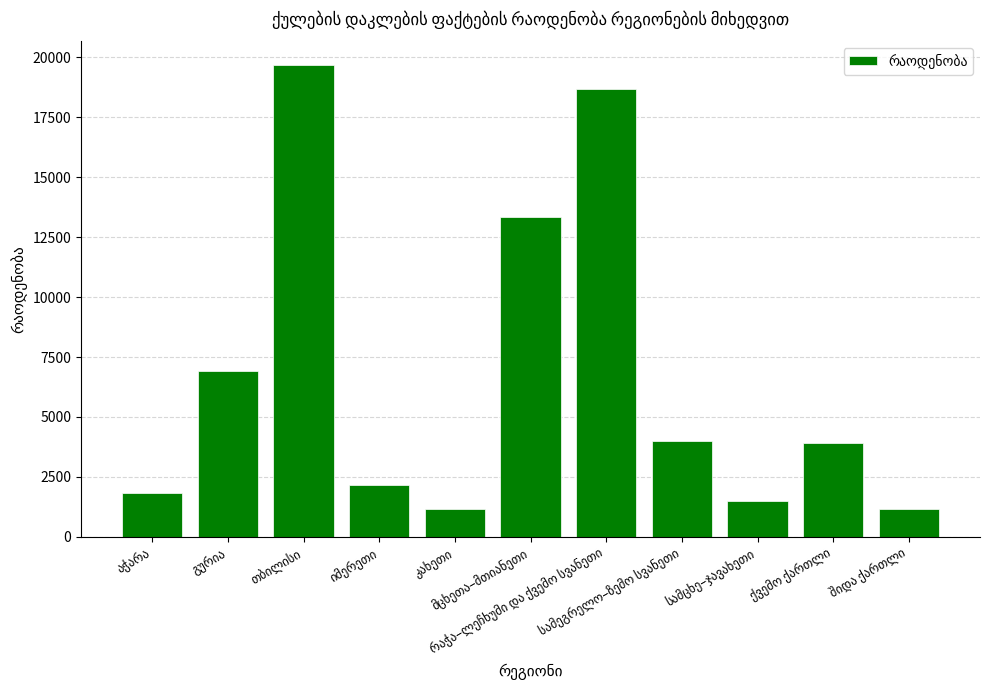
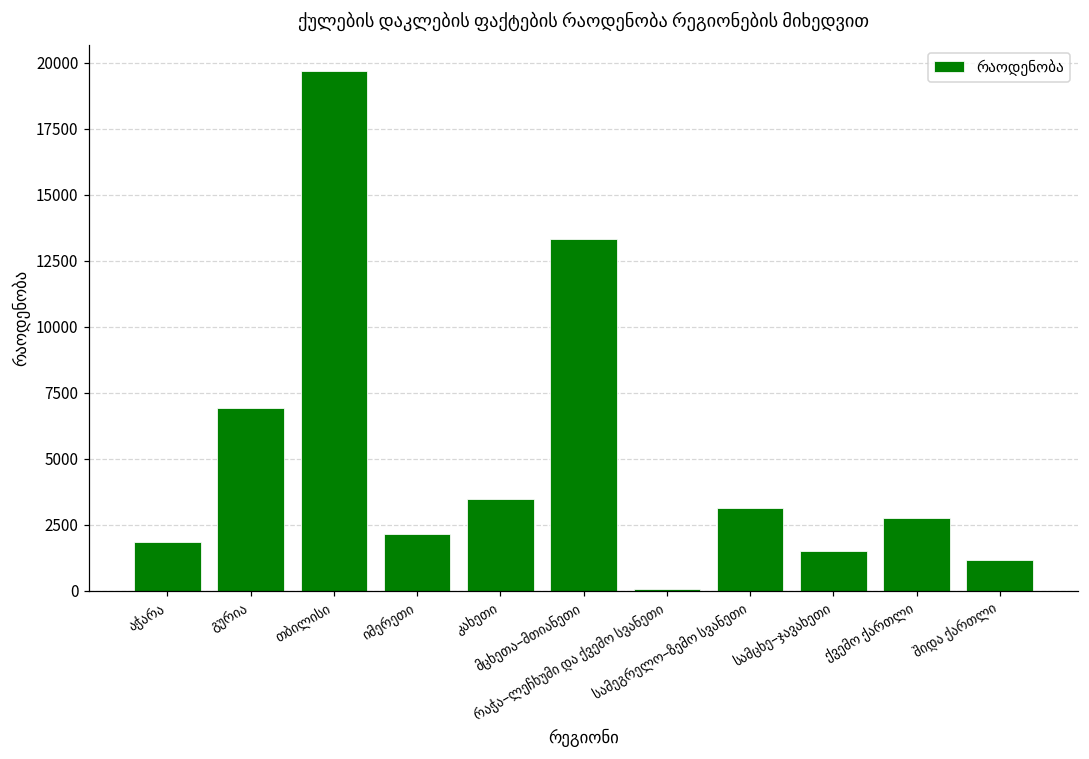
კახეთი: 1200 -> 3500
რაჭა–ლეჩხუმი და ქვემო სვანეთი: 18700 -> 0
სამეგრელო–ზემო სვანეთი: 4000 -> 3100
ქვემო ქართლი: 3900 -> 2800
